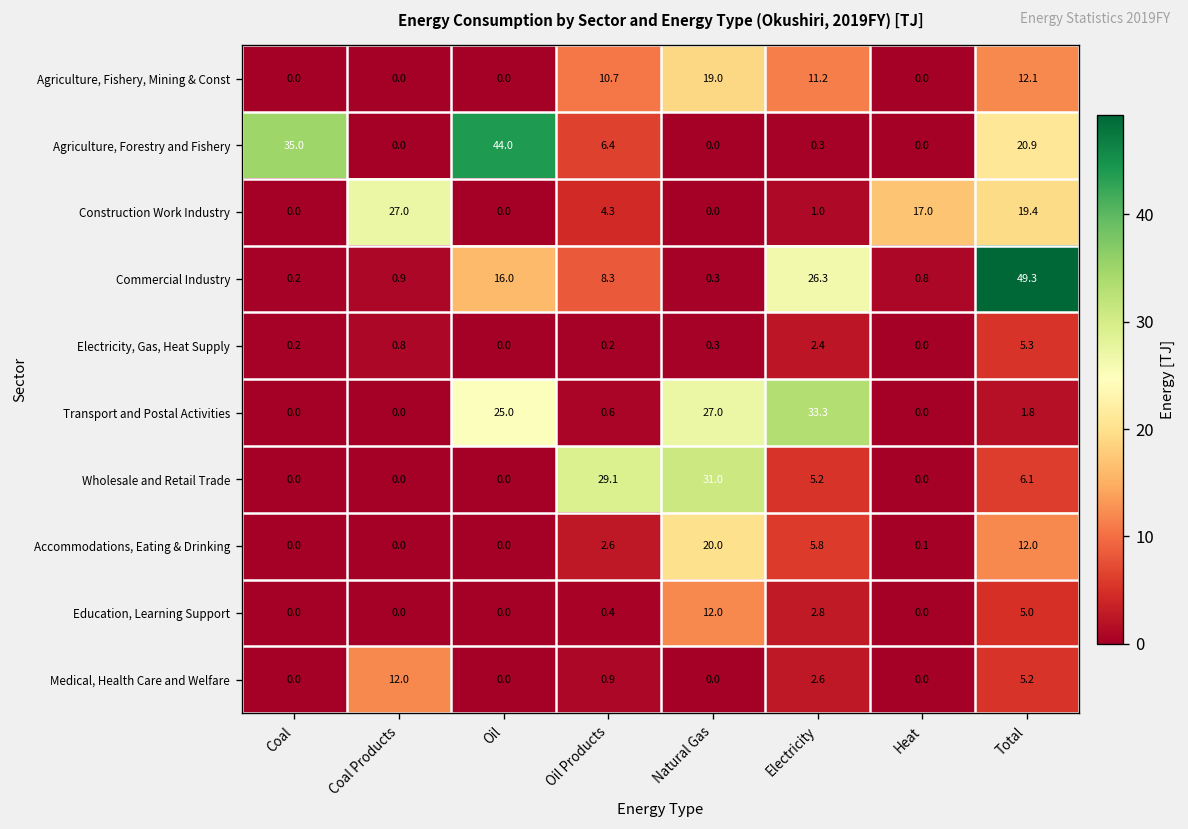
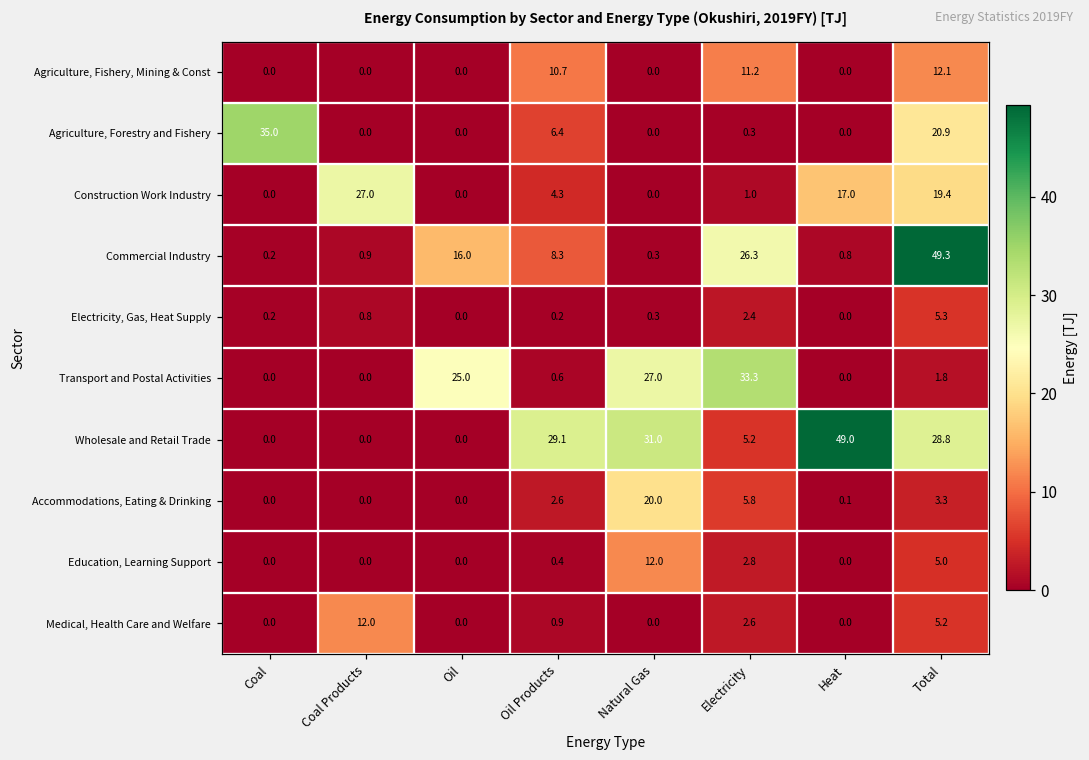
Agriculture, Fishery, Mining & Const, Natural Gas: 19.0 -> 0.0
Agriculture, Forestry and Fishery, Oil: 44.0 -> 0.0
Wholesale and Retail Trade, Heat: 0.0 -> 49.0
Wholesale and Retail Trade, Total: 6.1 -> 28.8
Accommodations, Eating & Drinking, Total: 12.0 -> 3.3
